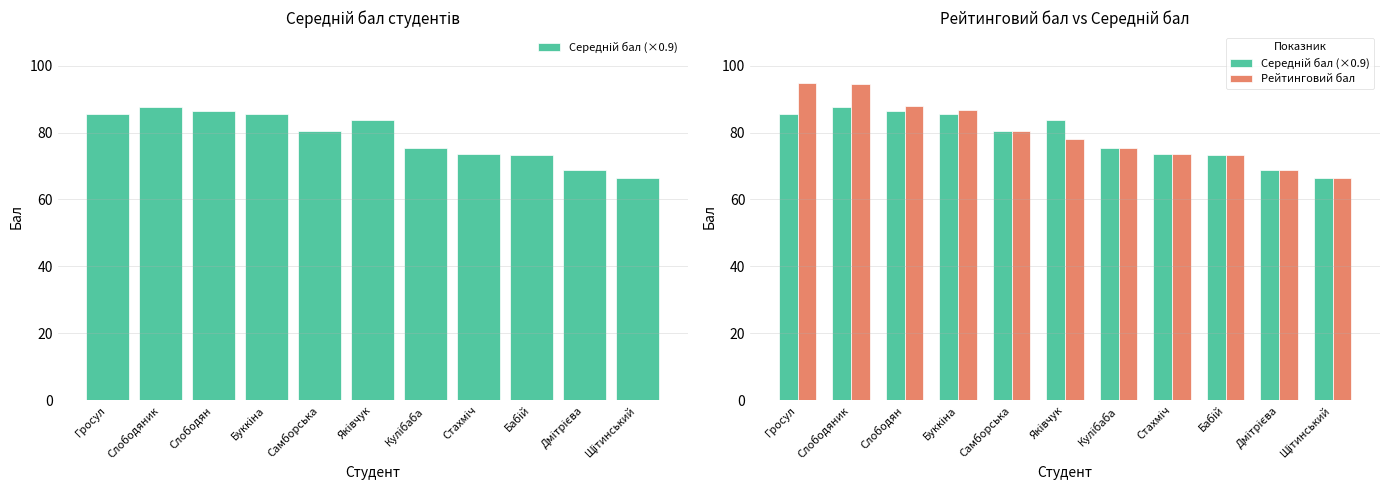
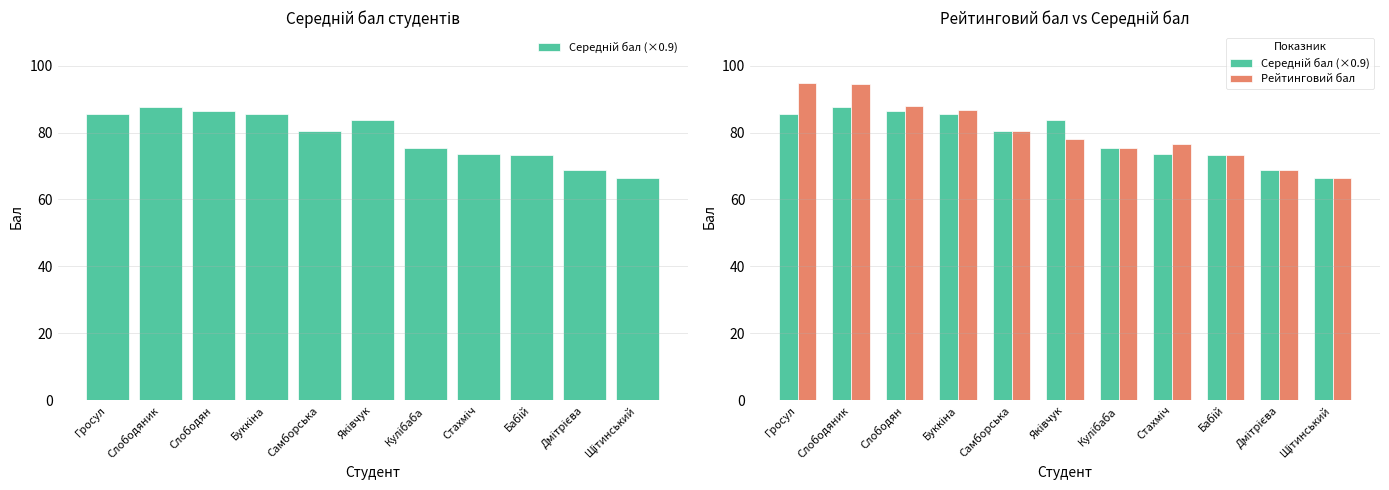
Рейтинговий бал vs Середній бал, Рейтинговий бал, Стахміч: 74 -> 76
